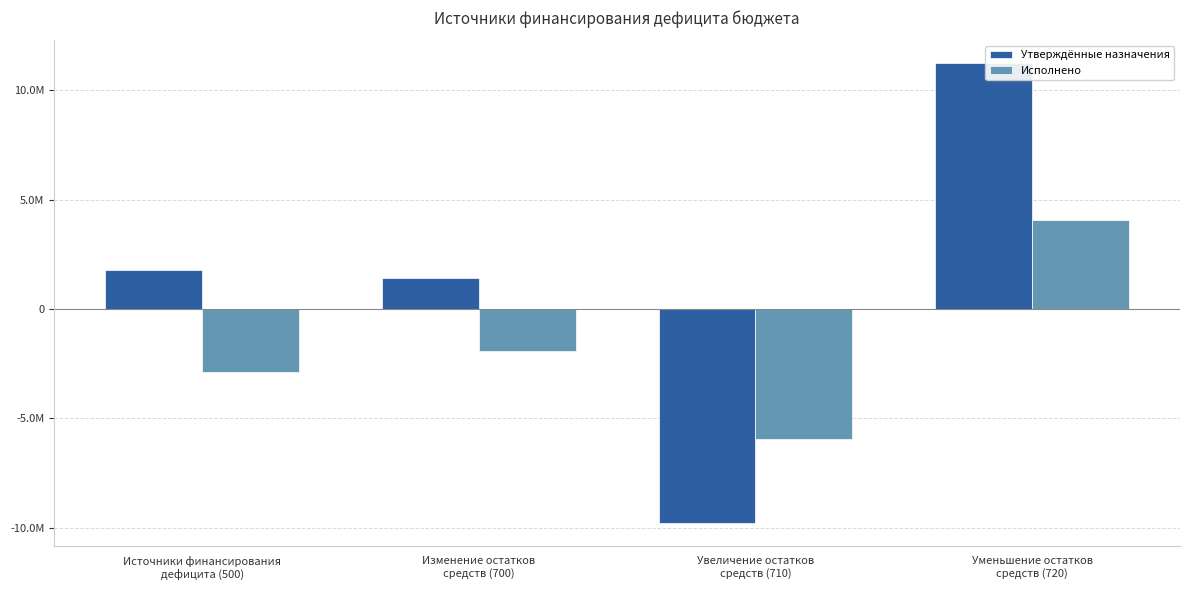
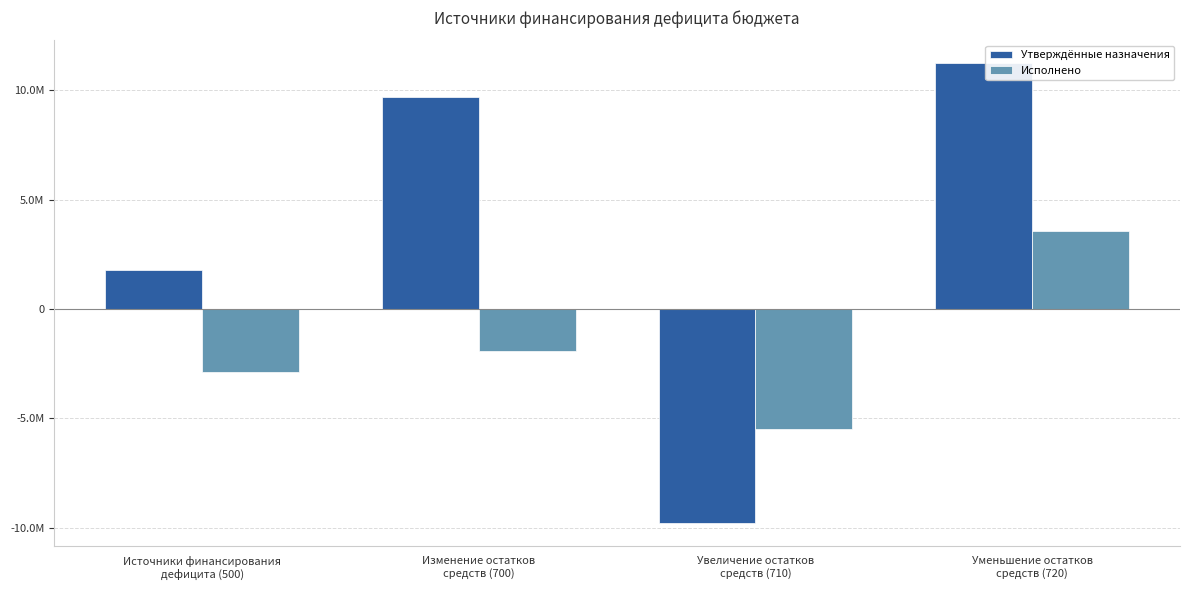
Утверждённые назначения, Изменение остатков средств (700): 1400000 -> 9700000
Исполнено, Увеличение остатков средств (710): -6000000 -> -5500000
Исполнено, Уменьшение остатков средств (720): 4000000 -> 3600000
